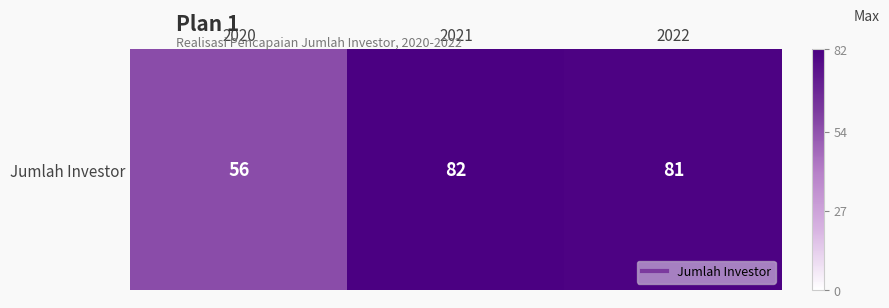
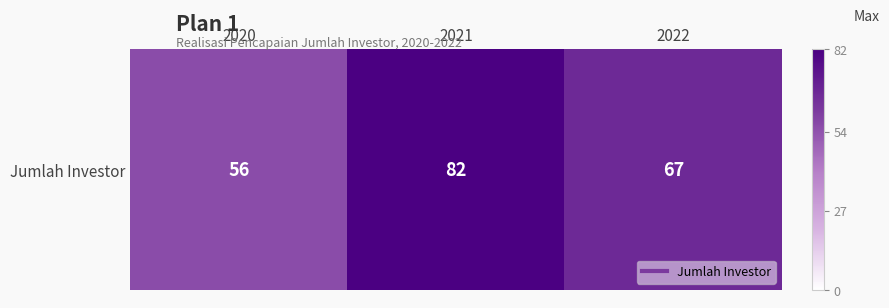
Jumlah Investor, 2022: 81 -> 67
